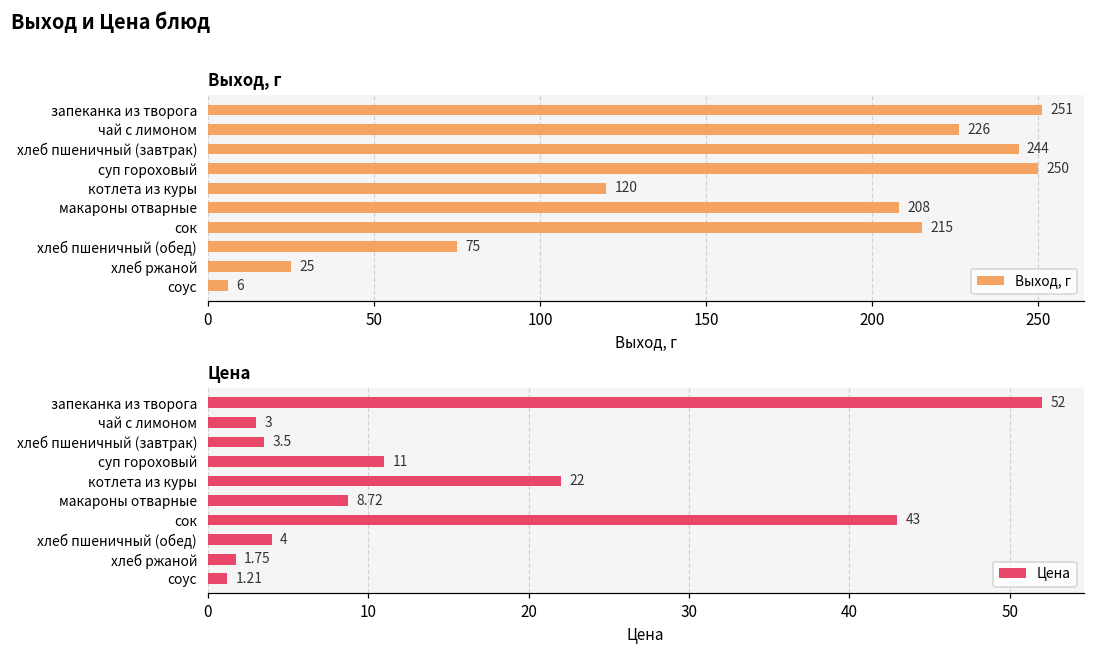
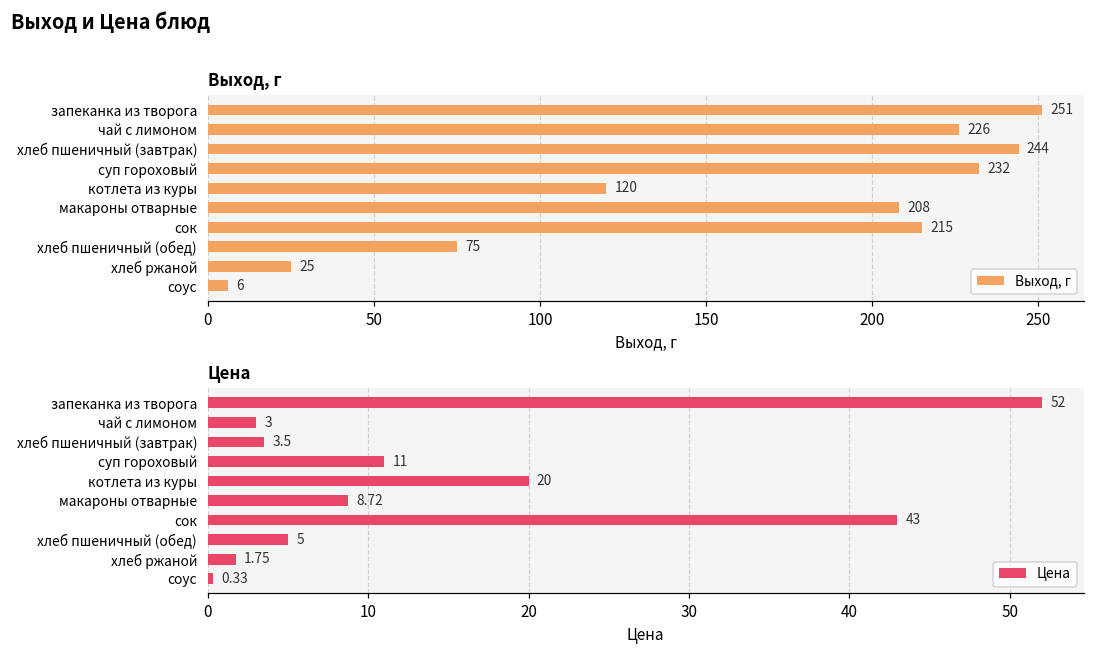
Выход, г, суп гороховый: 250 -> 232
Цена, котлета из куры: 22 -> 20
Цена, хлеб пшеничный (обед): 4 -> 5
Цена, соус: 1.21 -> 0.33
